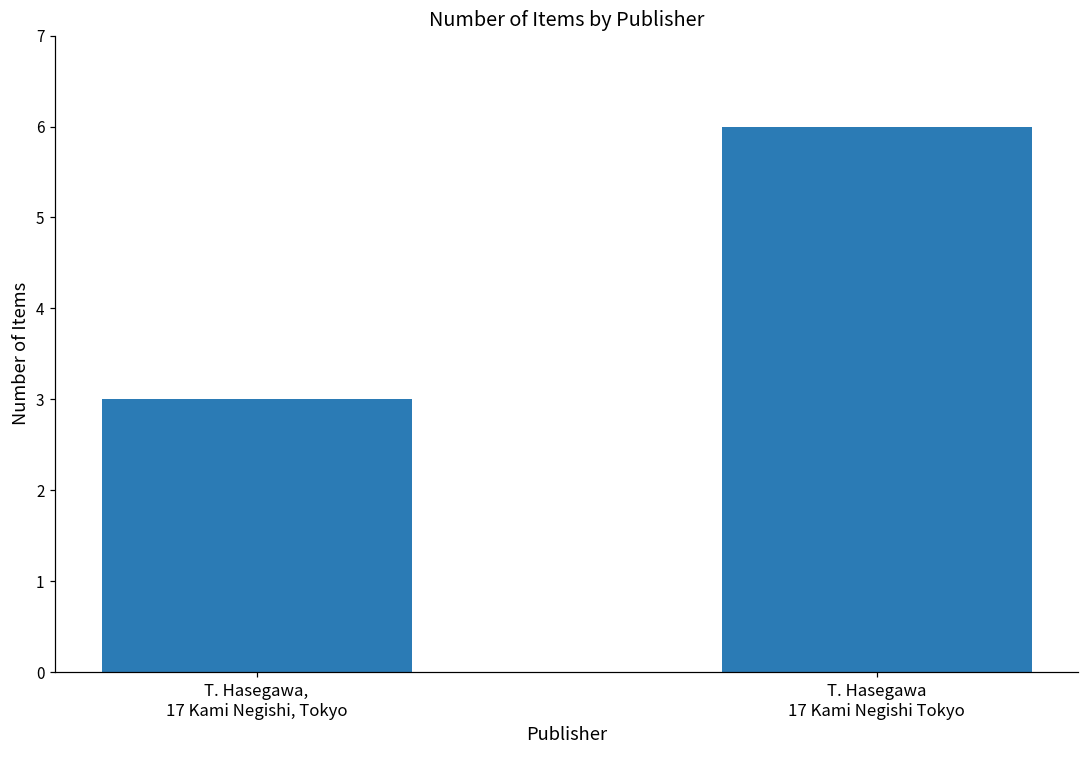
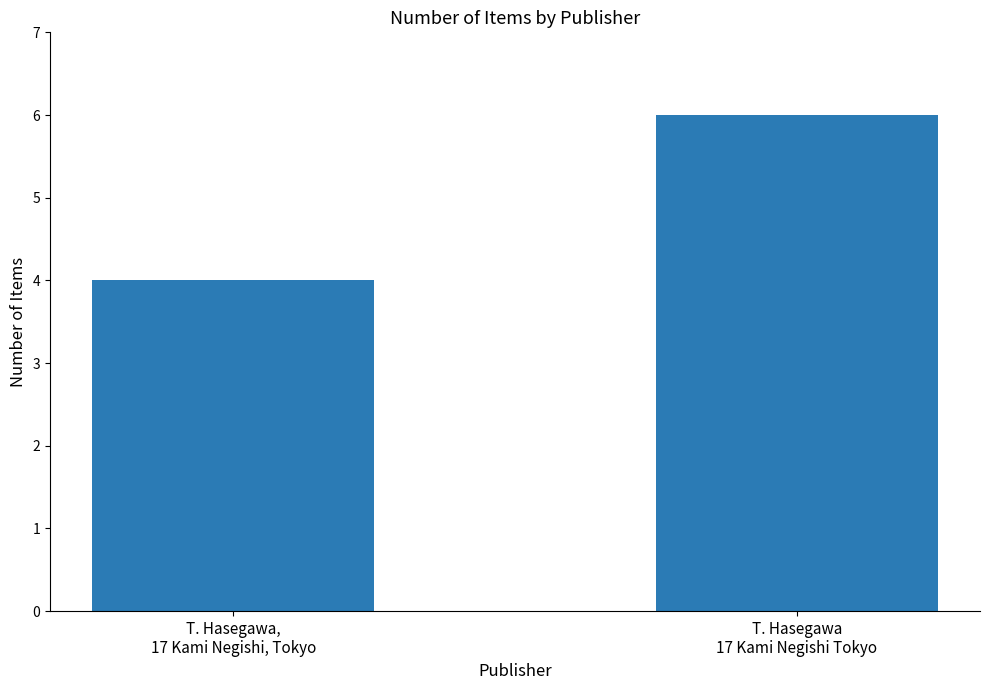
T. Hasegawa, 17 Kami Negishi, Tokyo: 3 -> 4
